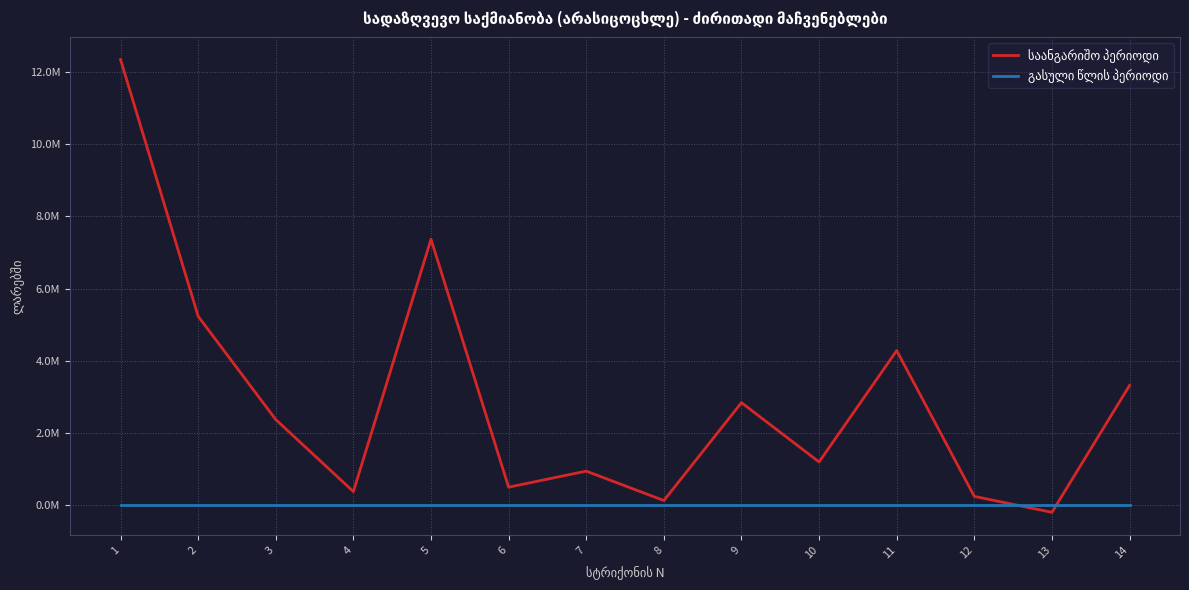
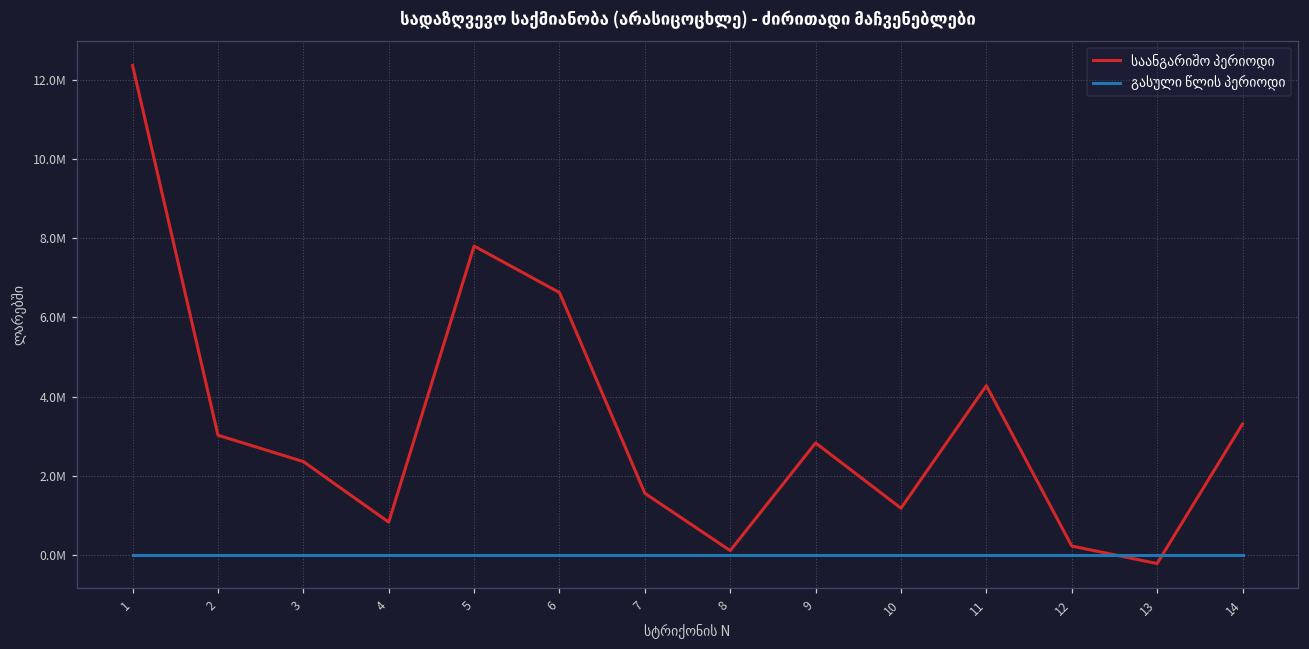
საანგარიშო პერიოდი, 2: 5200000 -> 3000000
საანგარიშო პერიოდი, 4: 400000 -> 800000
საანგარიშო პერიოდი, 5: 7400000 -> 7800000
საანგარიშო პერიოდი, 6: 500000 -> 6600000
საანგარიშო პერიოდი, 7: 900000 -> 1600000
